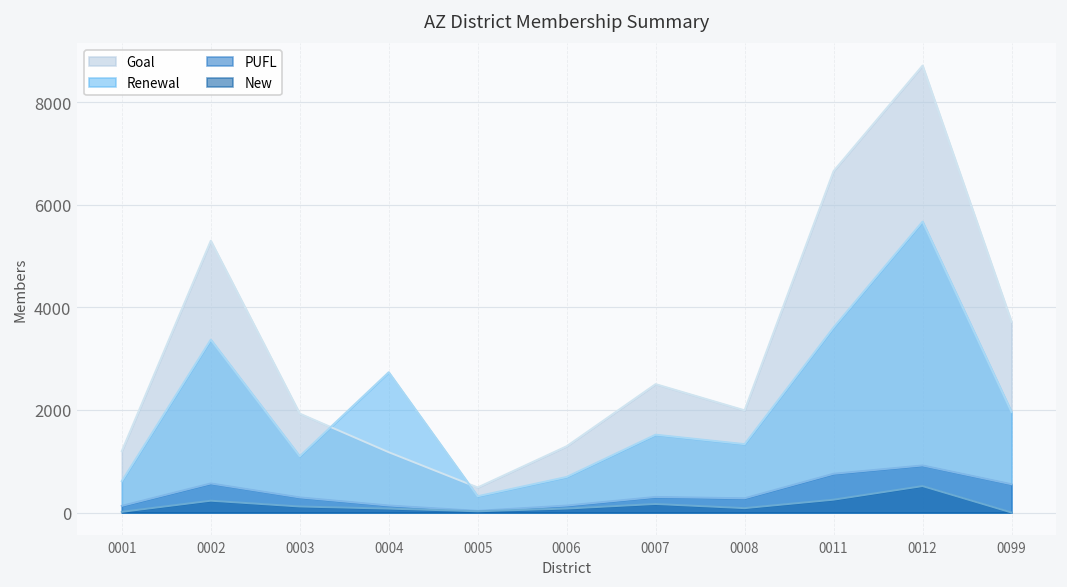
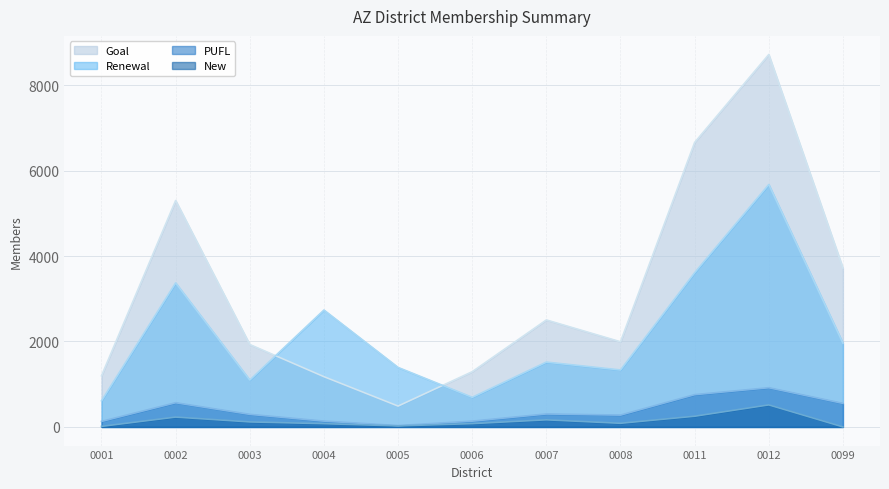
Renewal, 0005: 300 -> 1400
